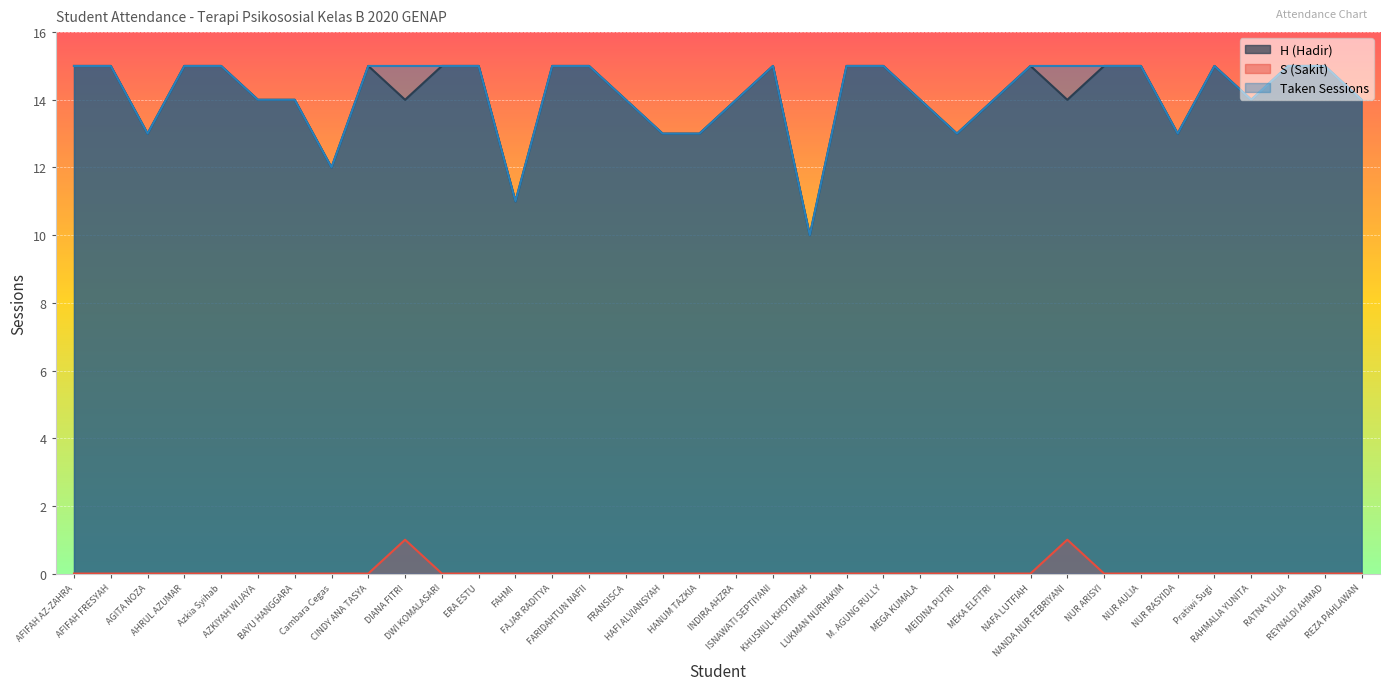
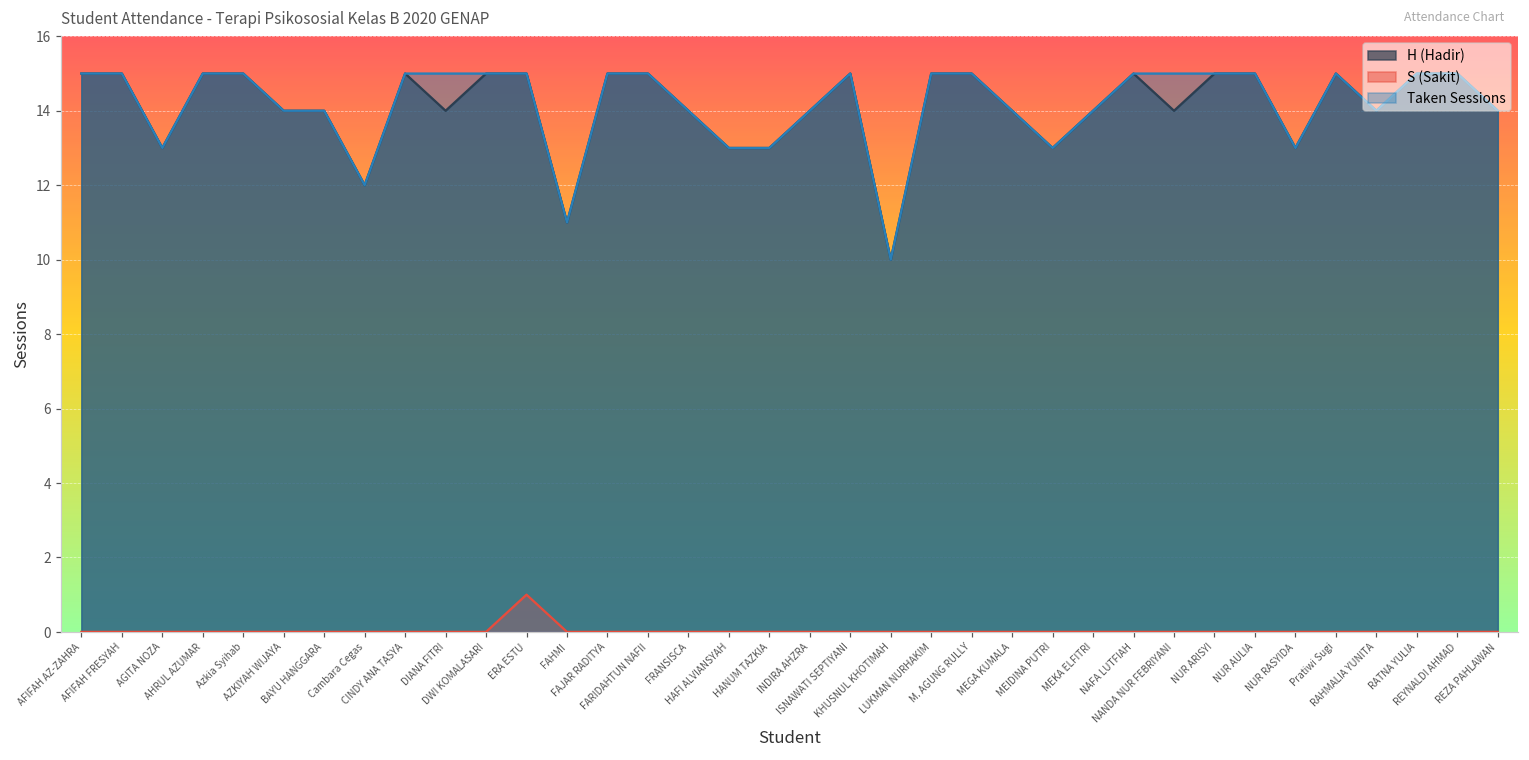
S (Sakit), DIANA FITRI: 1 -> 0
S (Sakit), ERA ESTU: 0 -> 1
S (Sakit), NANDA NUR FEBRIYANI: 1 -> 0
